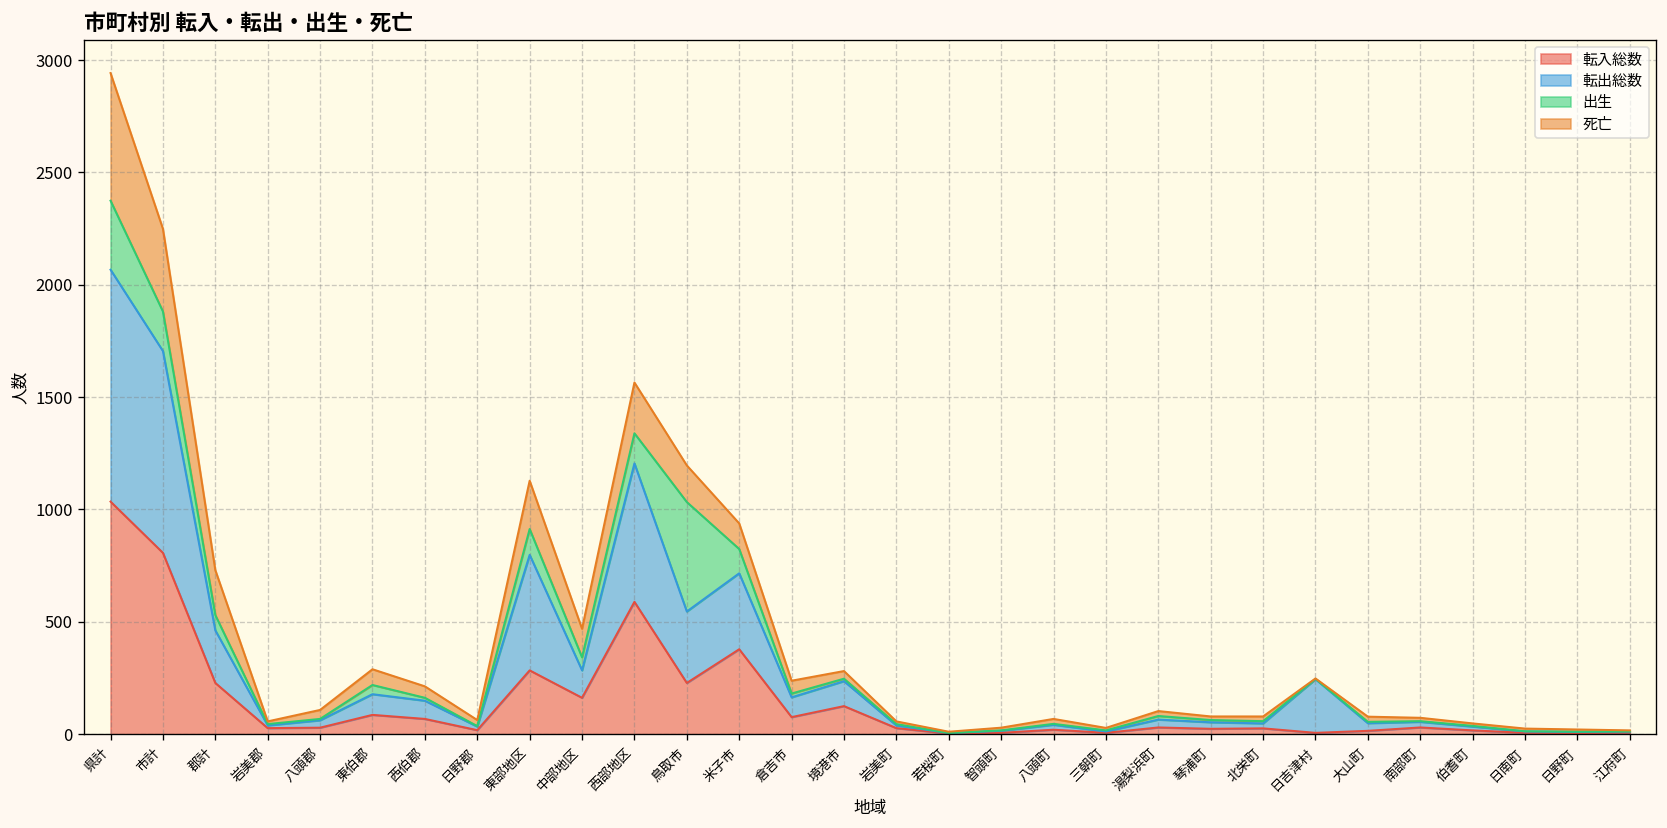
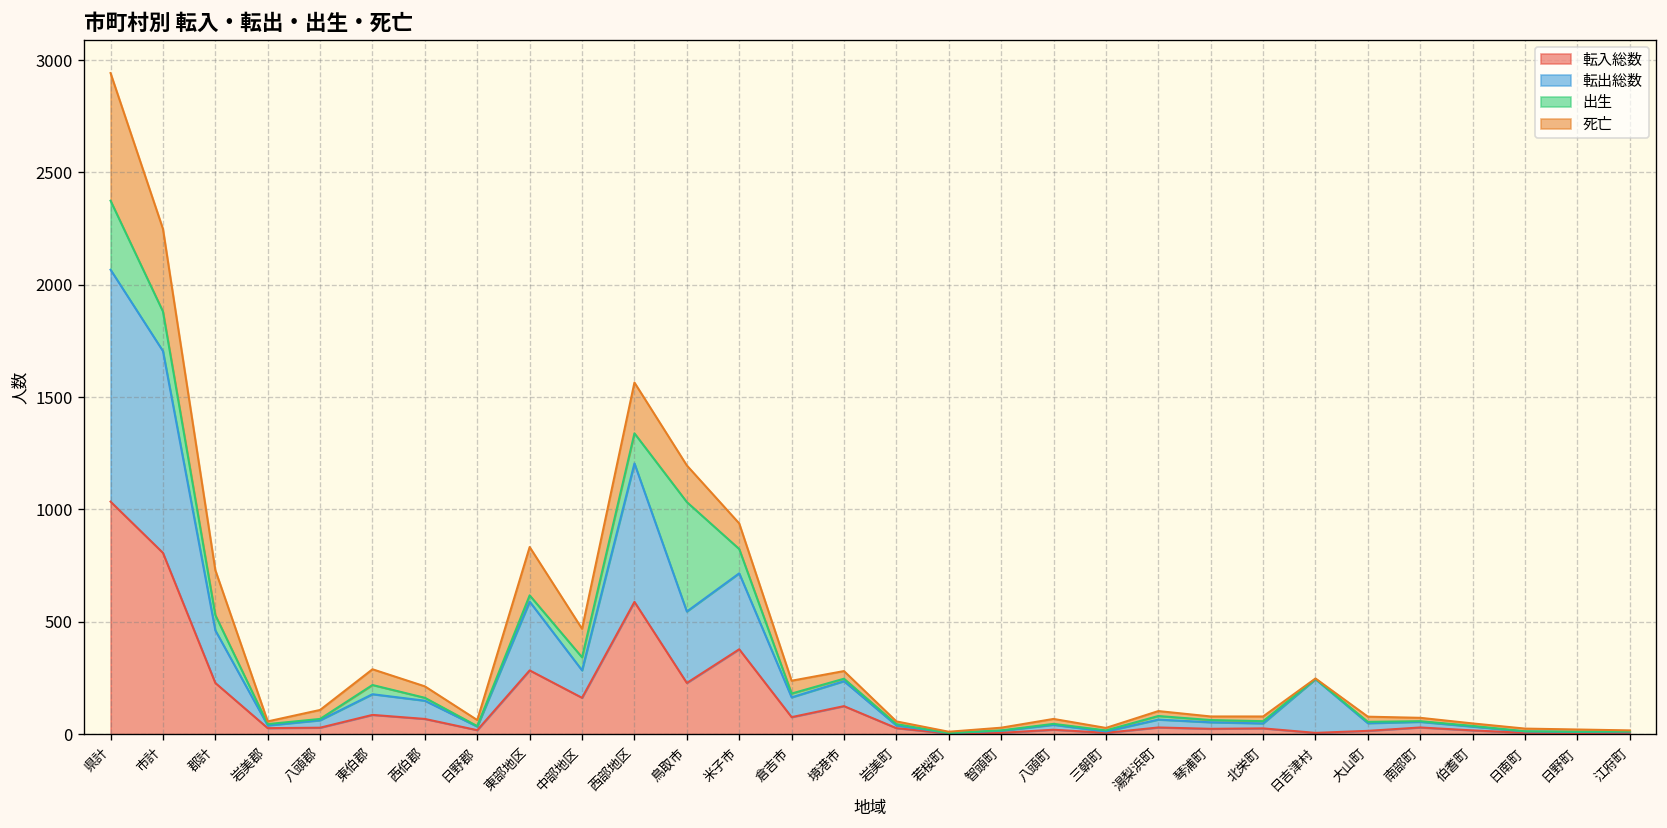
転出総数, 東部地区: 510 -> 310
出生, 東部地区: 120 -> 30
